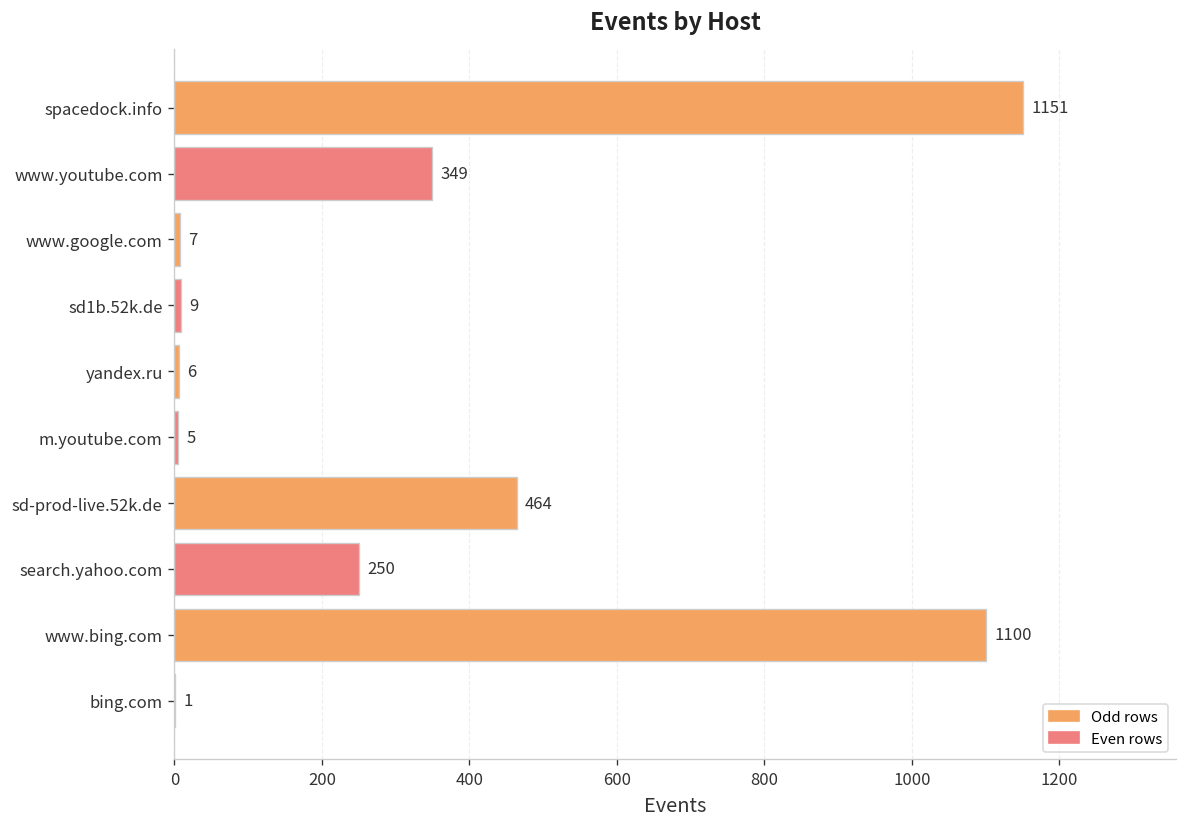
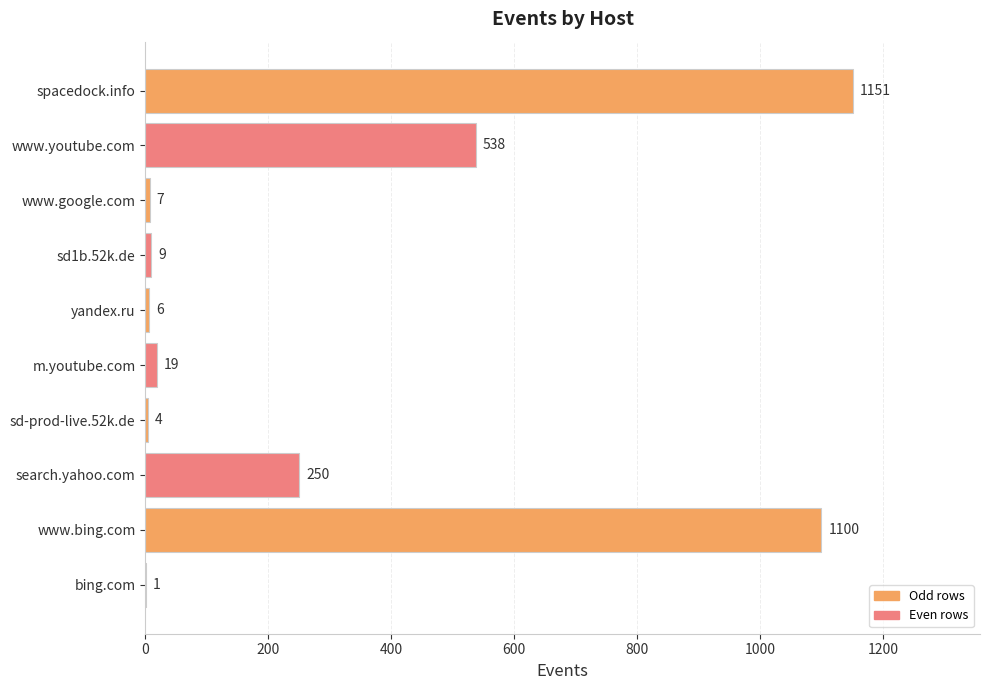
www.youtube.com: 349 -> 538
m.youtube.com: 5 -> 19
sd-prod-live.52k.de: 464 -> 4
